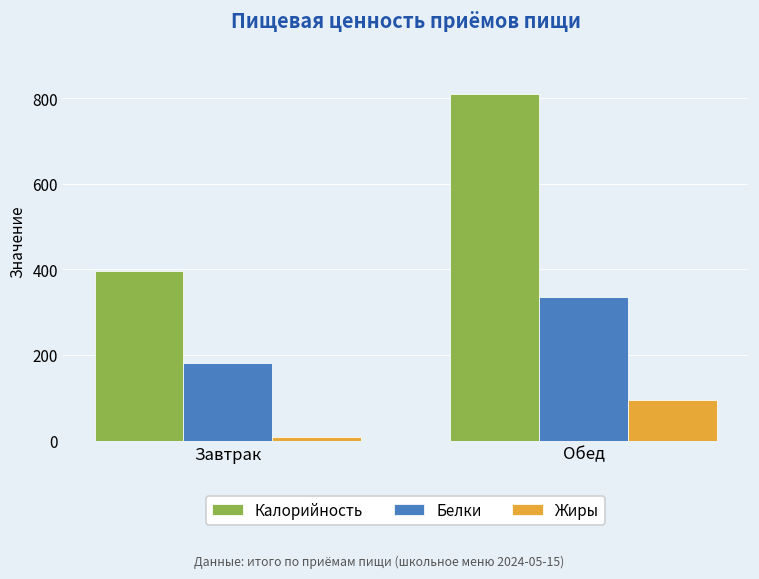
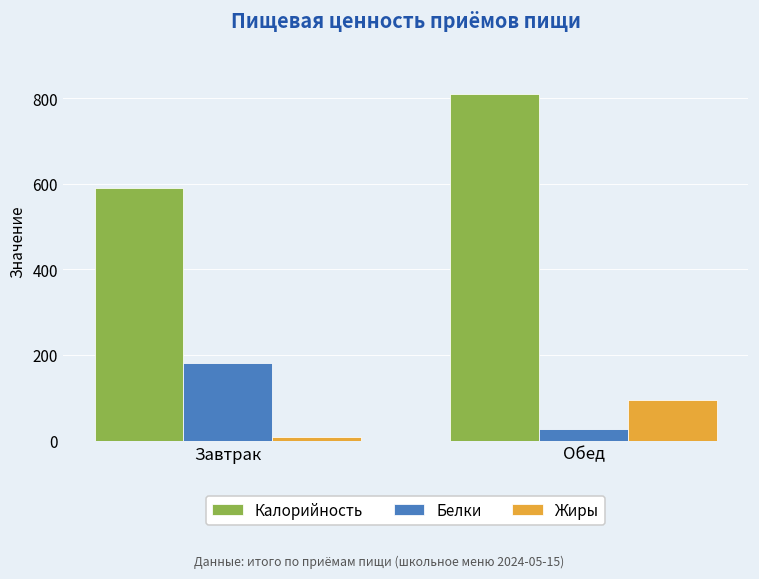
Калорийность, Завтрак: 400 -> 590
Белки, Обед: 340 -> 30
